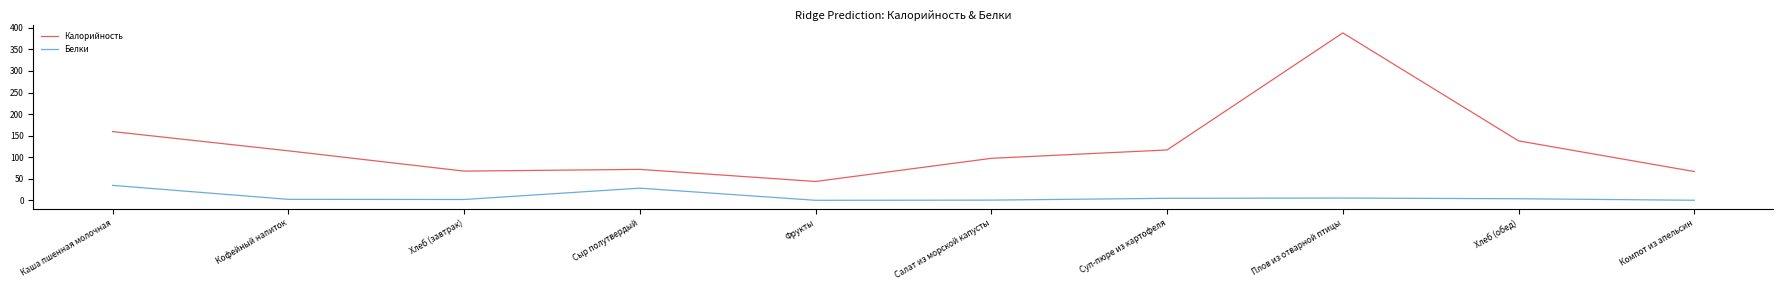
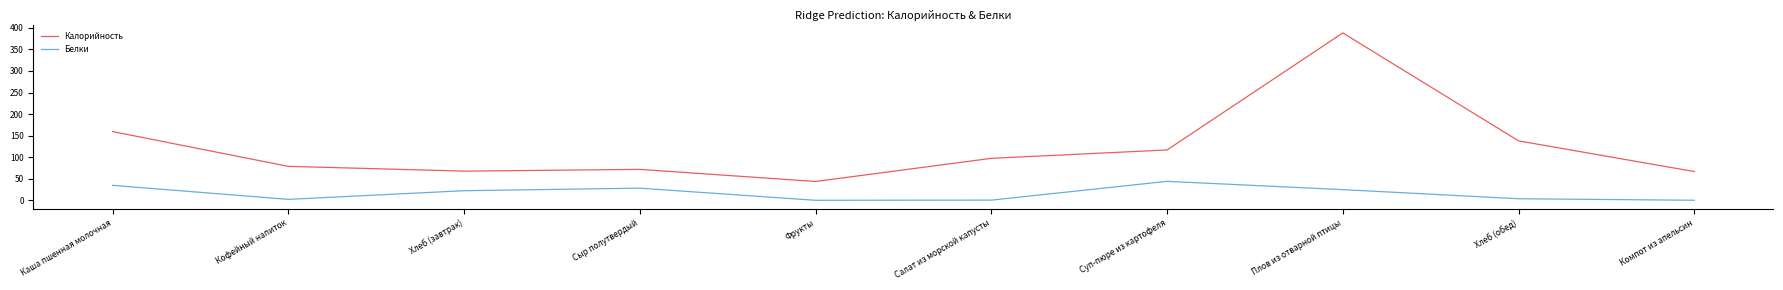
Калорийность, Кофейный напиток: 120 -> 80
Белки, Хлеб (завтрак): 0 -> 20
Белки, Суп-пюре из картофеля: 10 -> 40
Белки, Плов из отварной птицы: 10 -> 30
